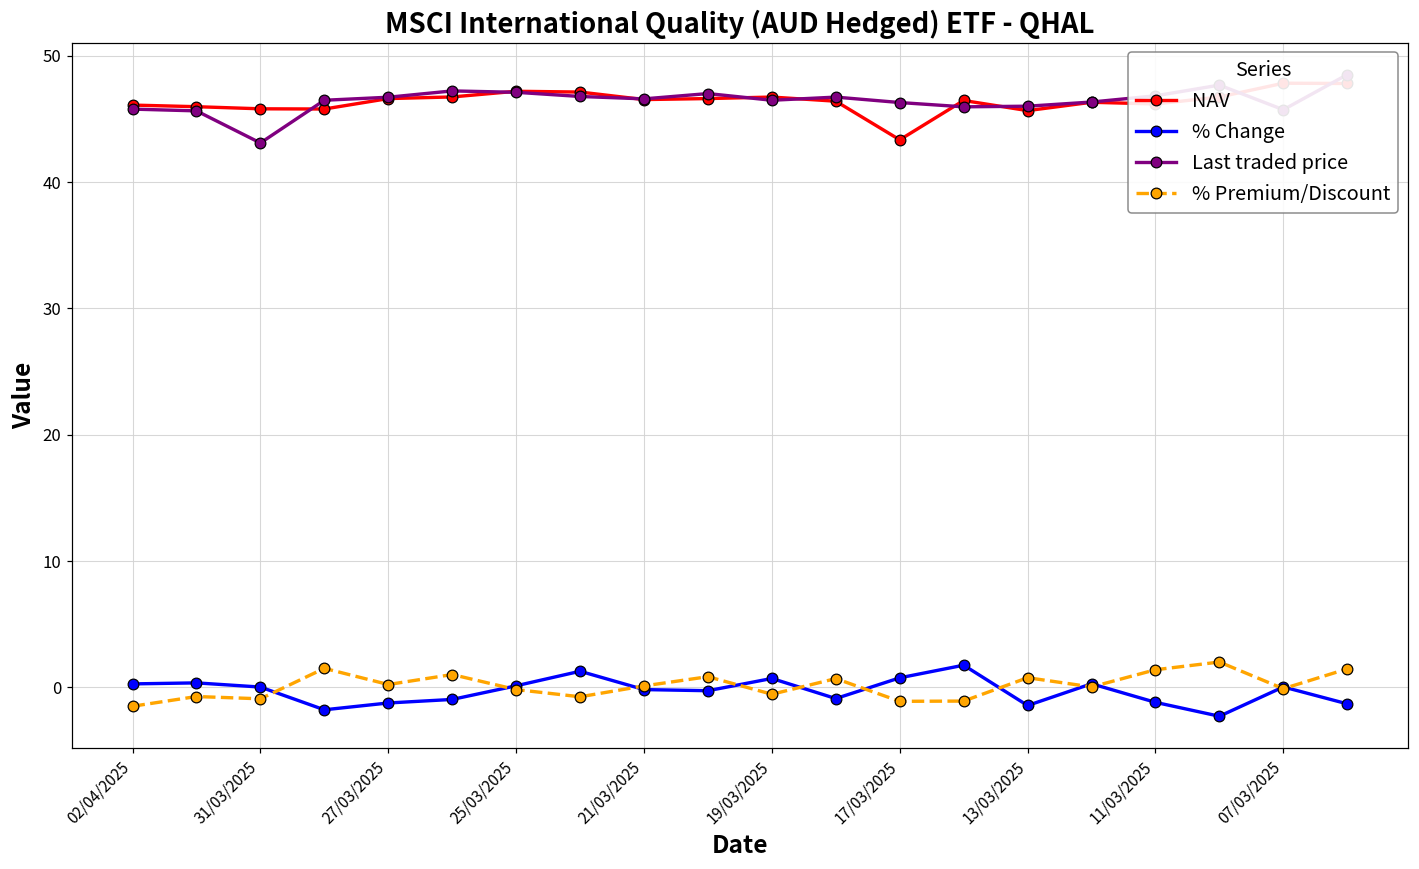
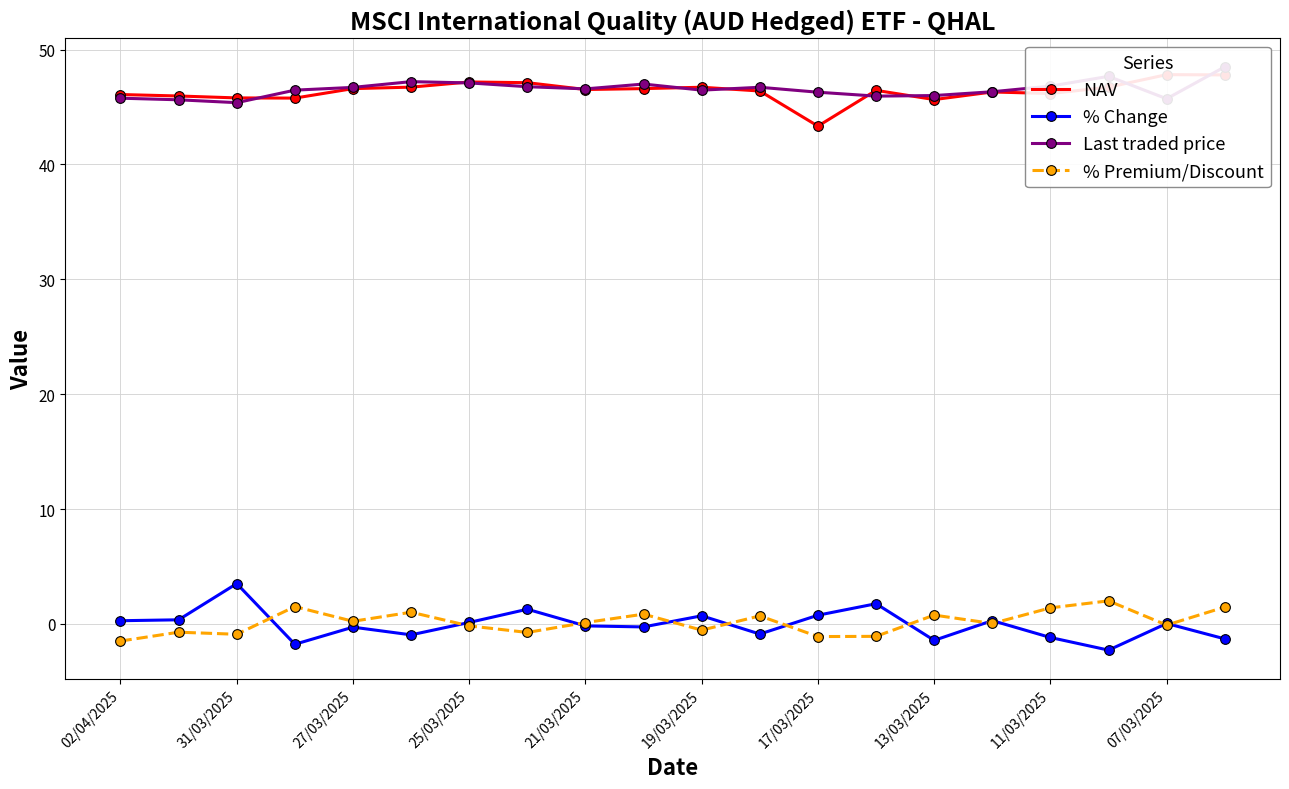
% Change, 31/03/2025: 0.0 -> 3.5
Last traded price, 31/03/2025: 43.1 -> 45.4
% Change, 27/03/2025: -1.2 -> -0.3
